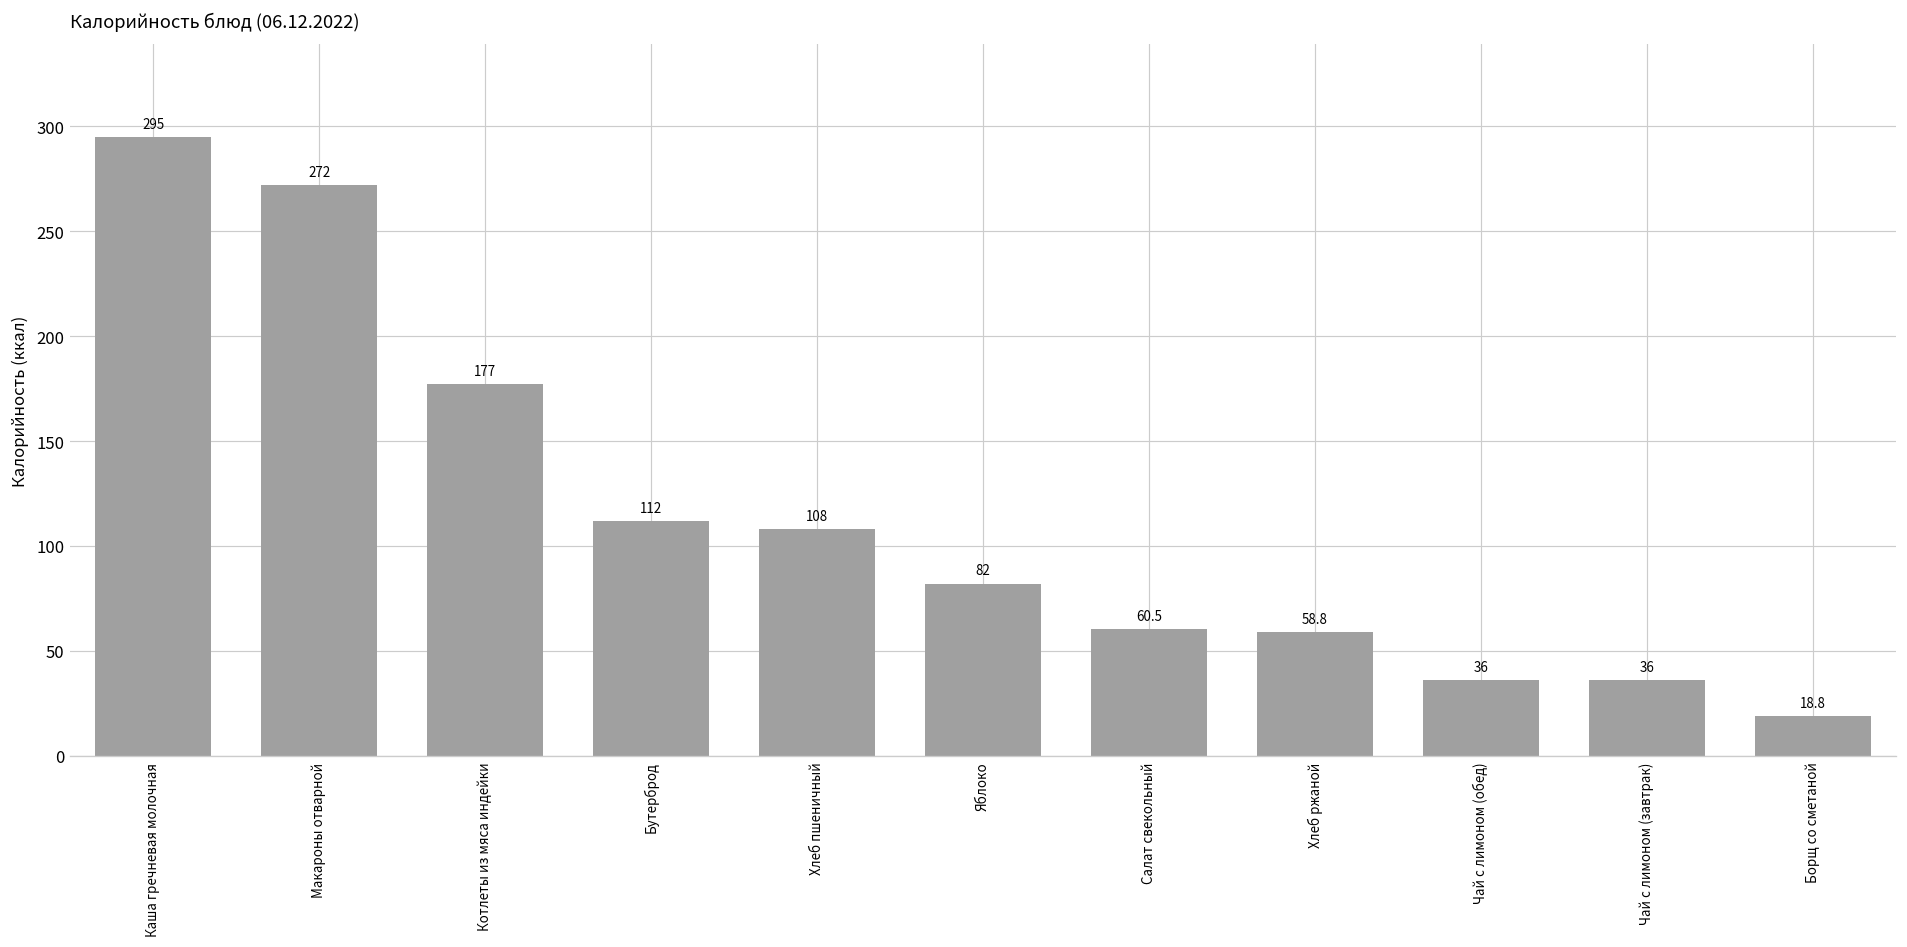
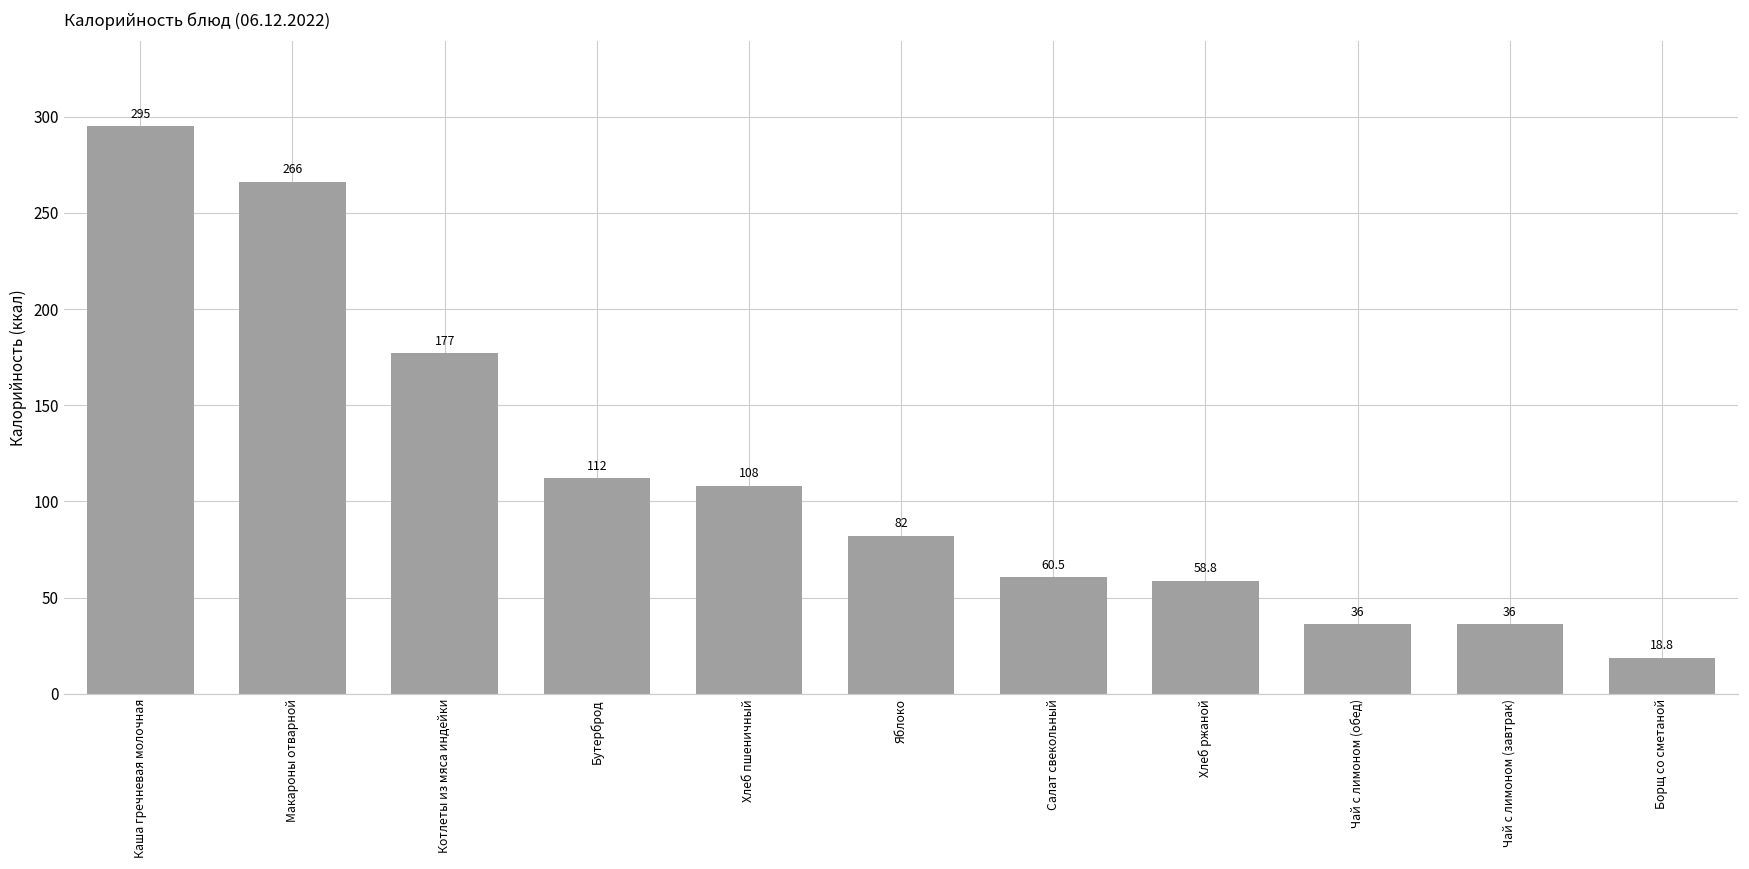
Макароны отварной: 272 -> 266
